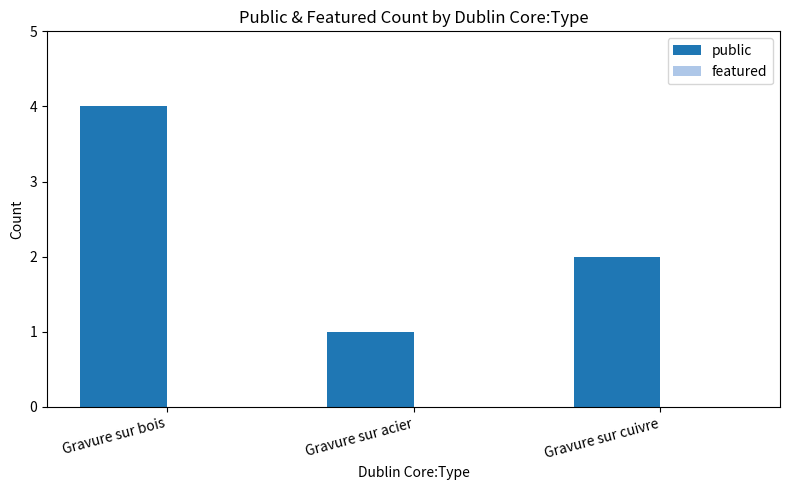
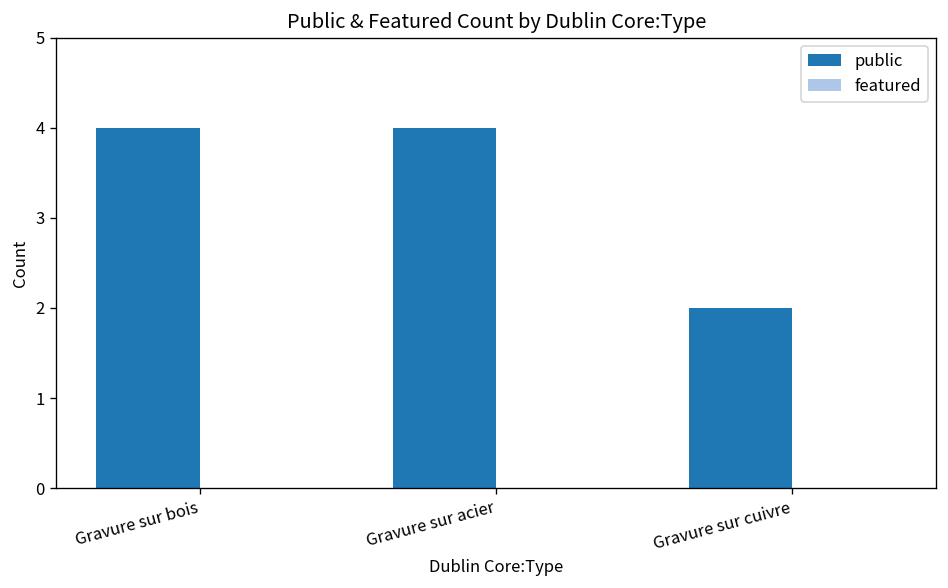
public, Gravure sur acier: 1 -> 4
